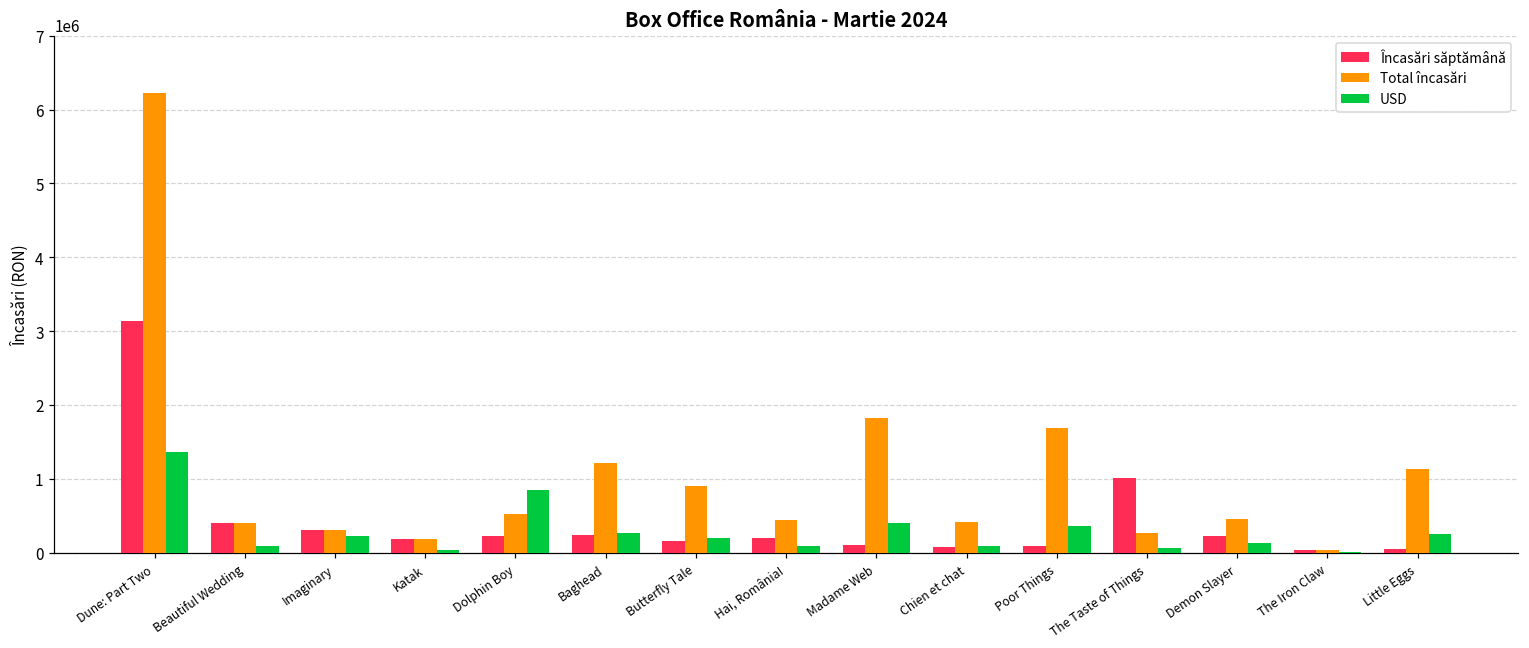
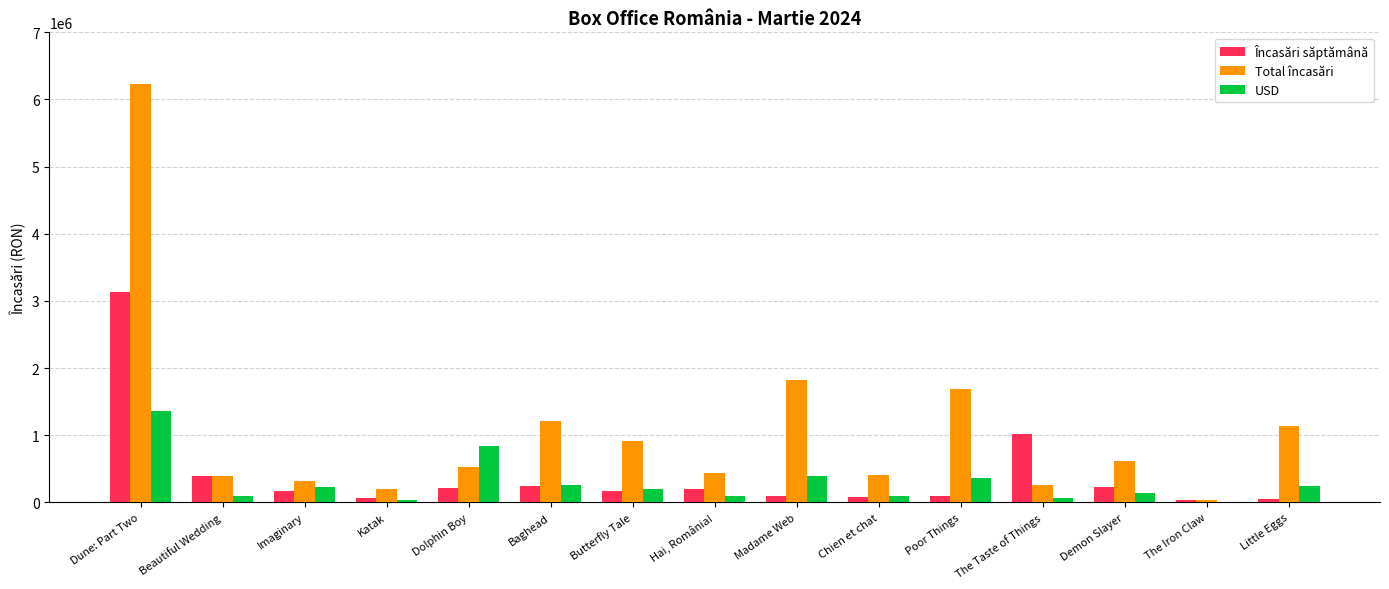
Încasări săptămână, Imaginary: 300000 -> 200000
Încasări săptămână, Katak: 200000 -> 100000
Total încasări, Demon Slayer: 500000 -> 600000
